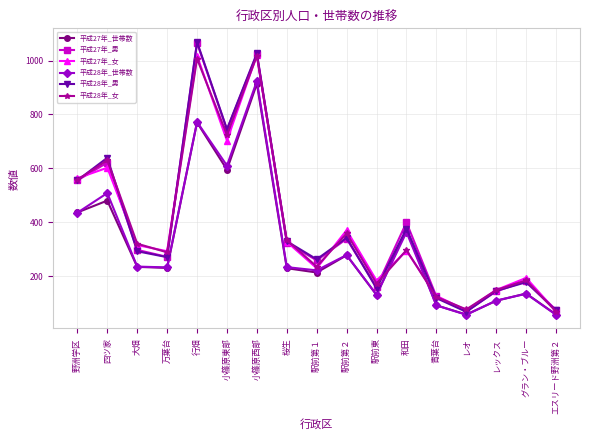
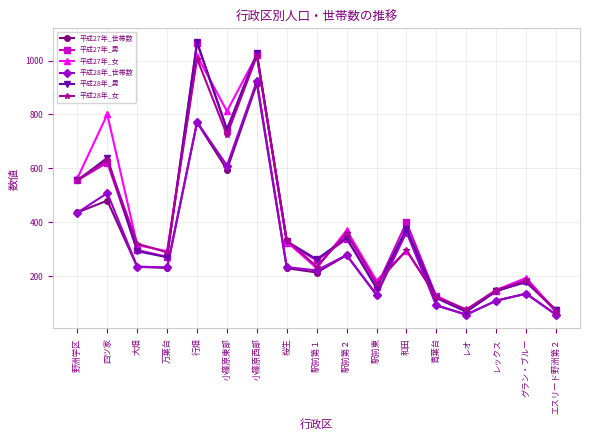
平成27年_女, 四ツ家: 600 -> 800
平成27年_女, 小篠原東部: 700 -> 810
